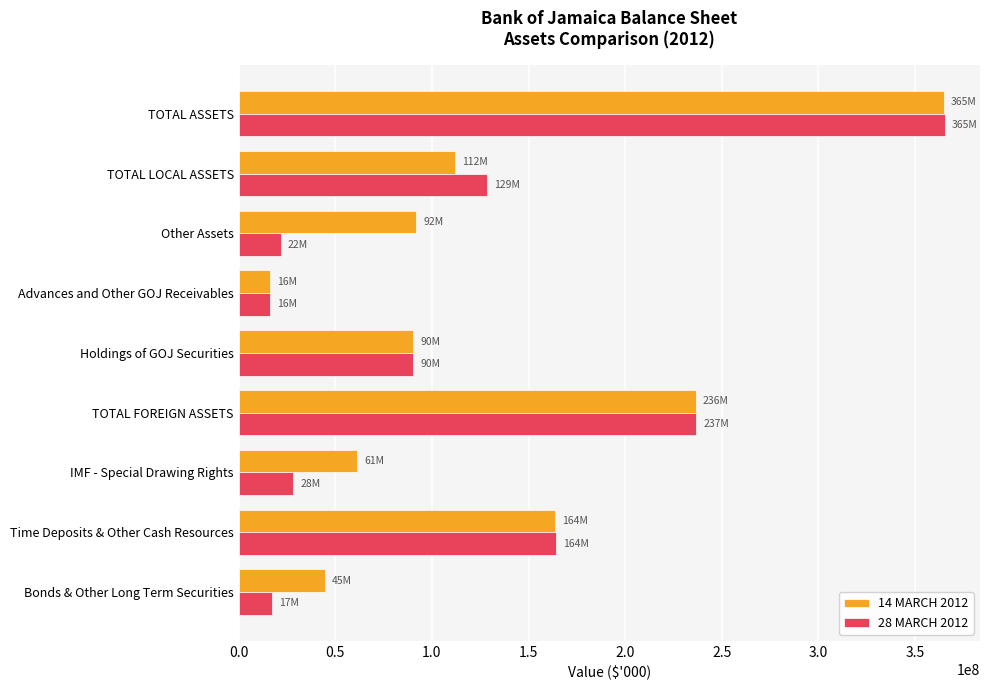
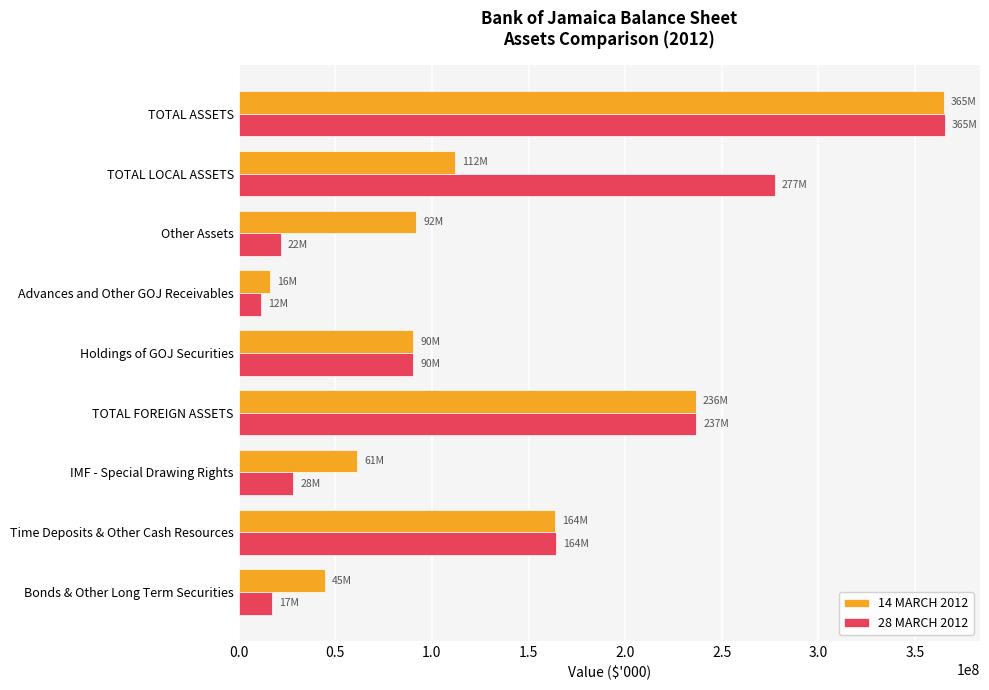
28 MARCH 2012, TOTAL LOCAL ASSETS: 129M -> 277M
28 MARCH 2012, Advances and Other GOJ Receivables: 16M -> 12M
